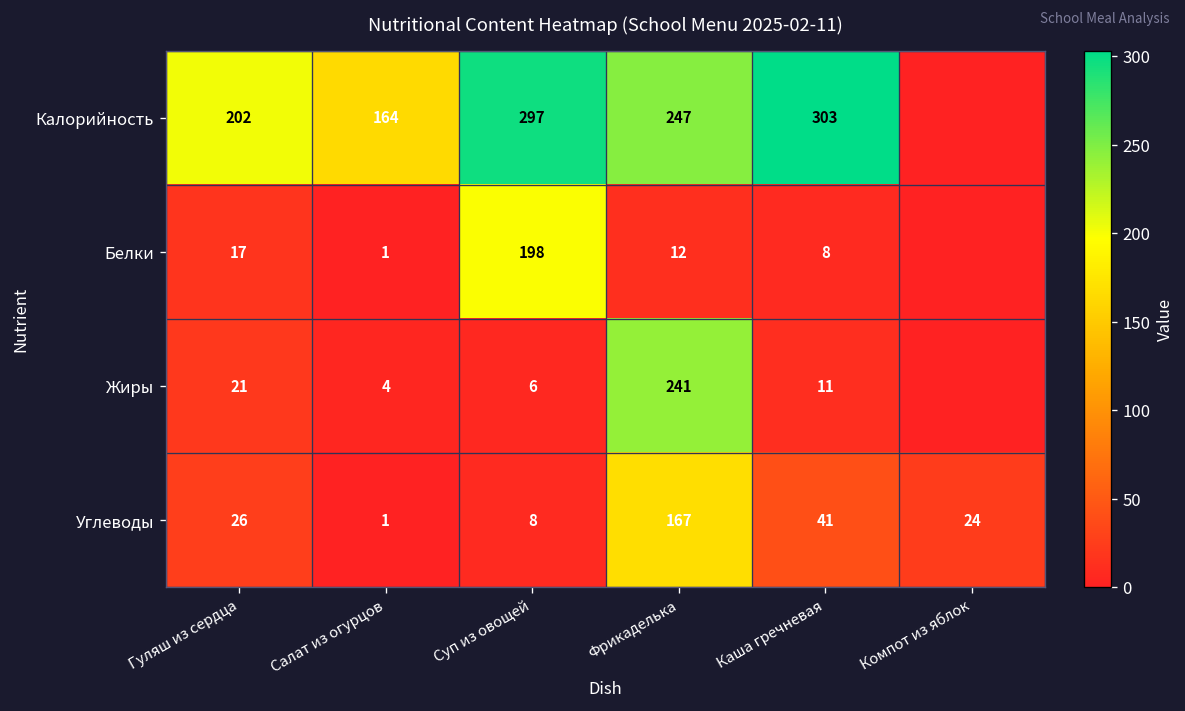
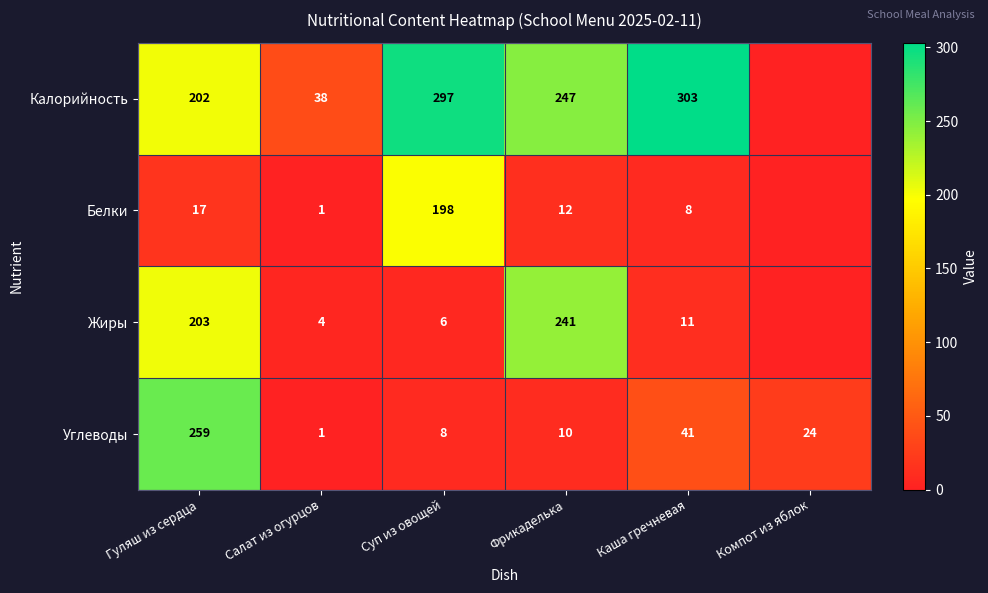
Калорийность, Салат из огурцов: 164 -> 38
Жиры, Гуляш из сердца: 21 -> 203
Углеводы, Гуляш из сердца: 26 -> 259
Углеводы, Фрикаделька: 167 -> 10
